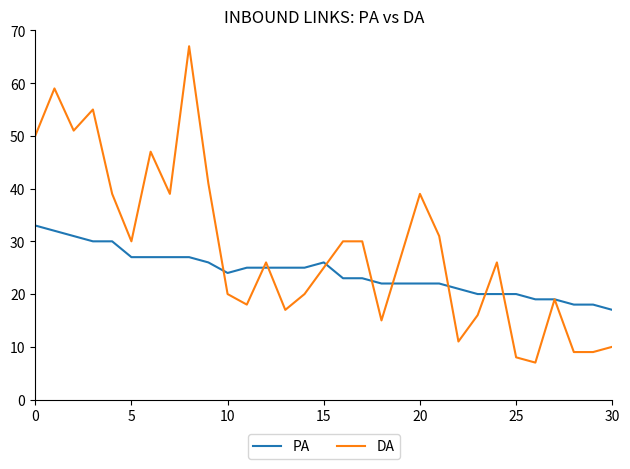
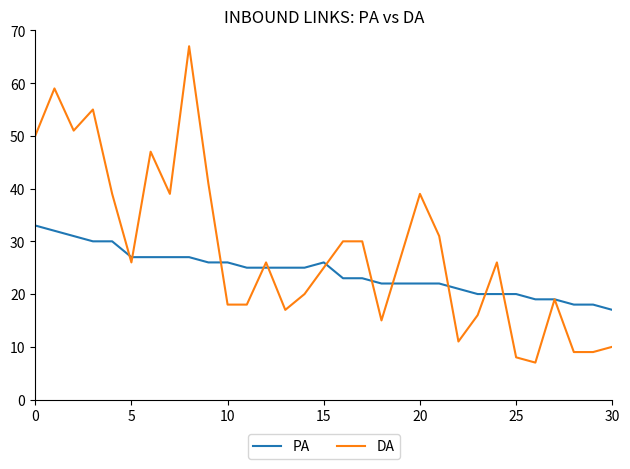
DA, 5: 30 -> 26
PA, 10: 24 -> 26
DA, 10: 20 -> 18
